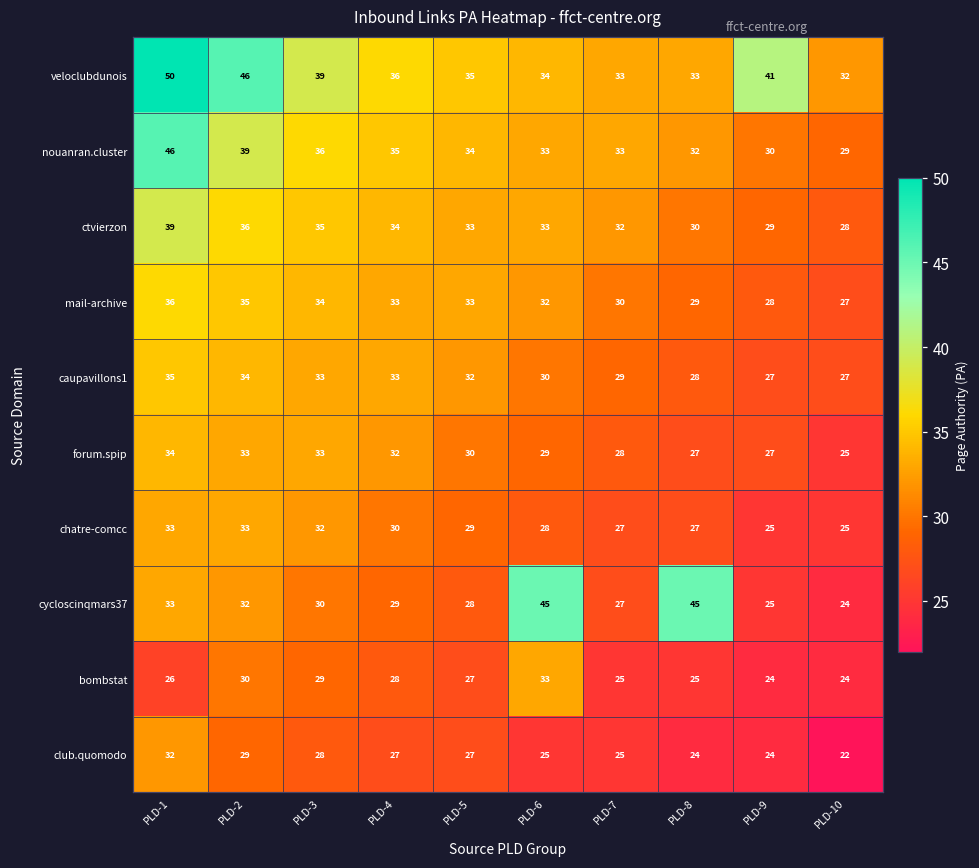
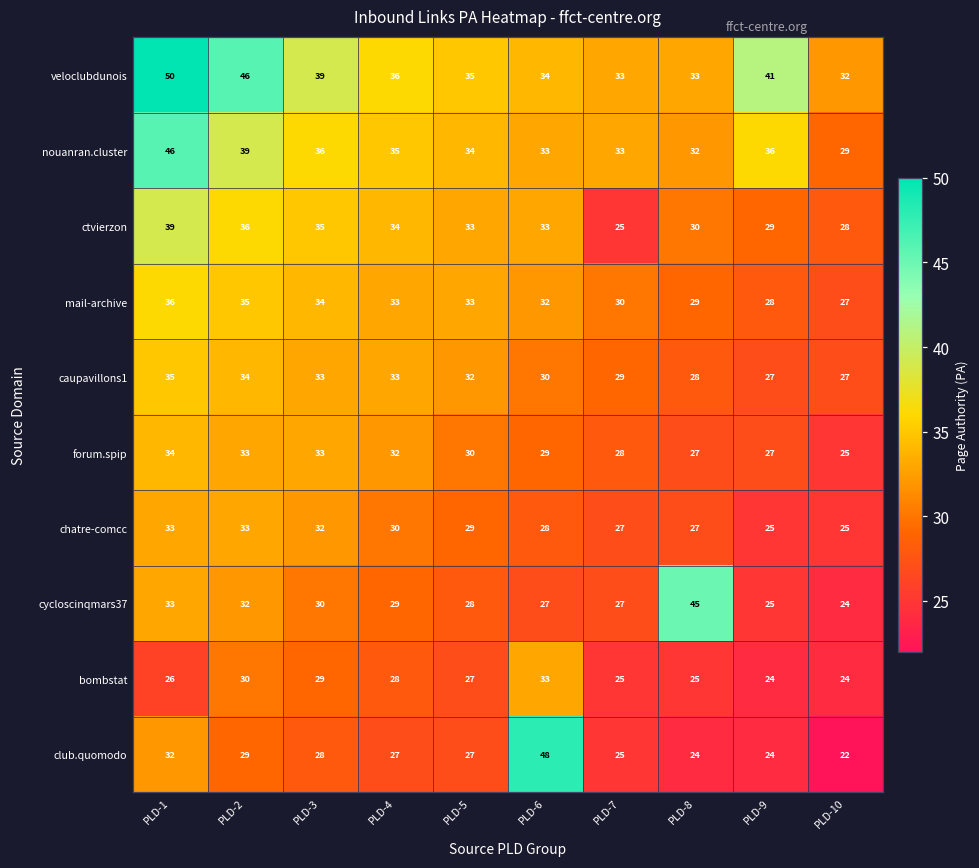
nouanran.cluster, PLD-9: 30 -> 36
ctvierzon, PLD-7: 32 -> 25
cycloscinqmars37, PLD-6: 45 -> 27
club.quomodo, PLD-6: 25 -> 48
